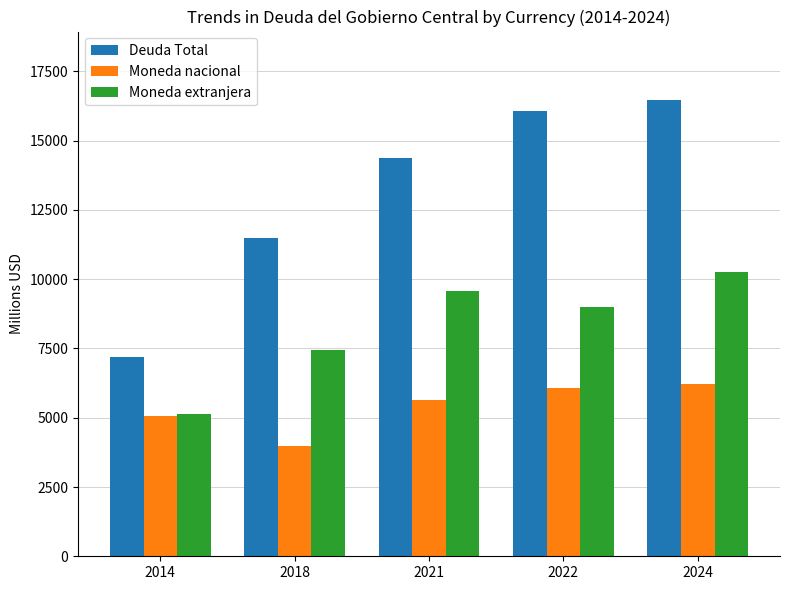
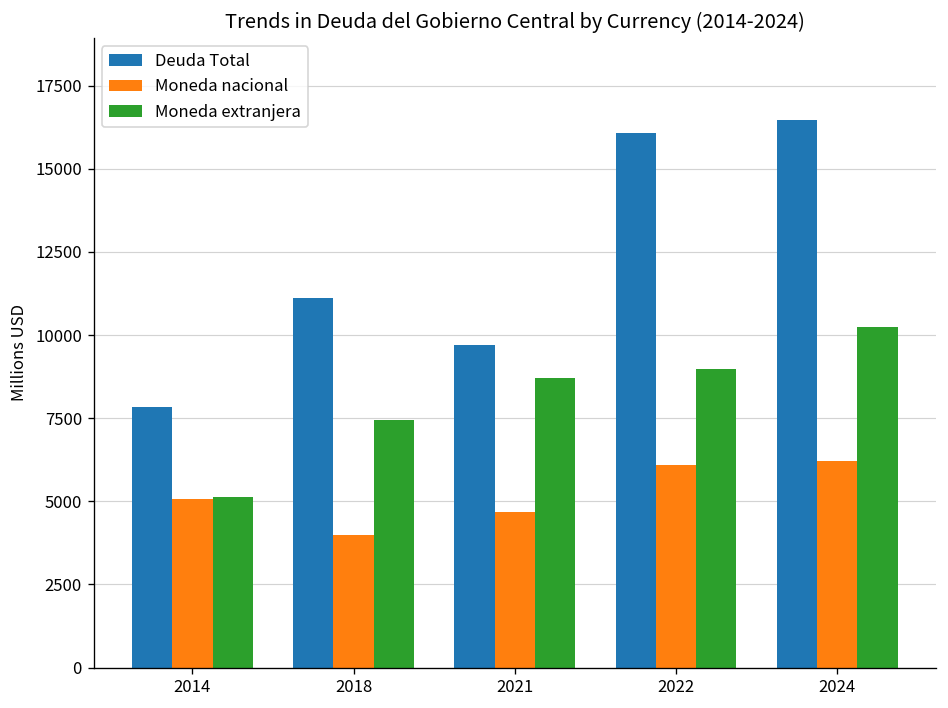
Deuda Total, 2014: 7200 -> 7800
Deuda Total, 2018: 11500 -> 11100
Deuda Total, 2021: 14400 -> 9700
Moneda nacional, 2021: 5700 -> 4700
Moneda extranjera, 2021: 9600 -> 8700
